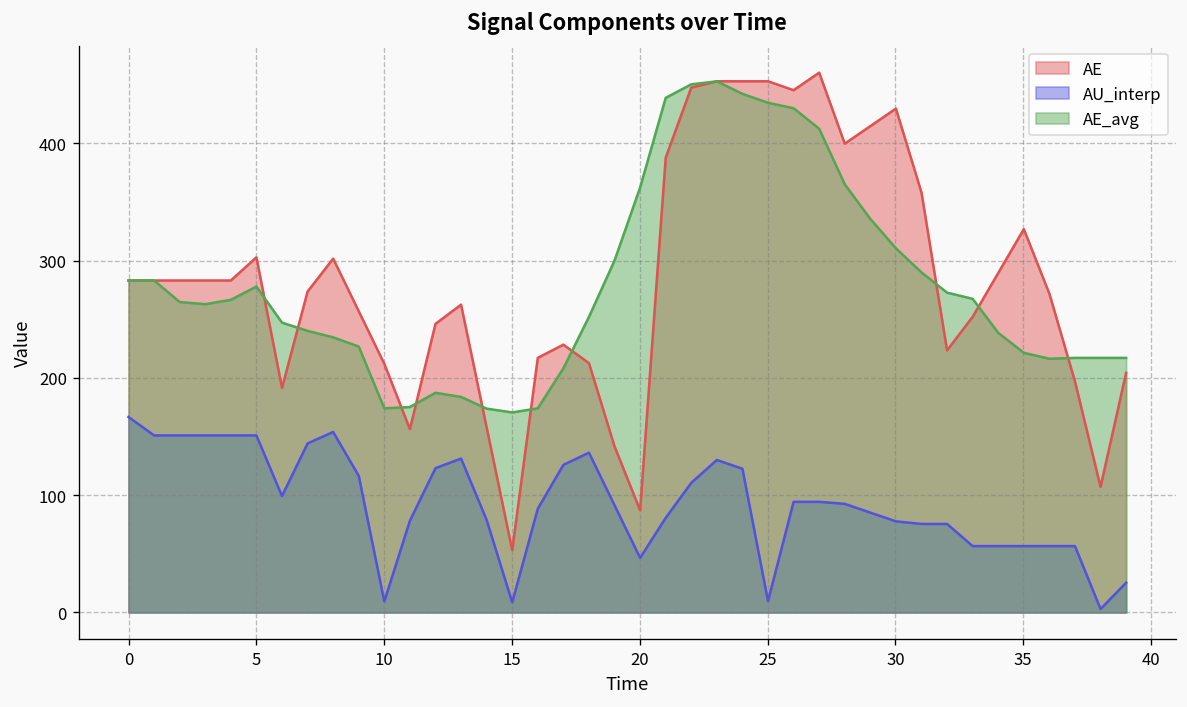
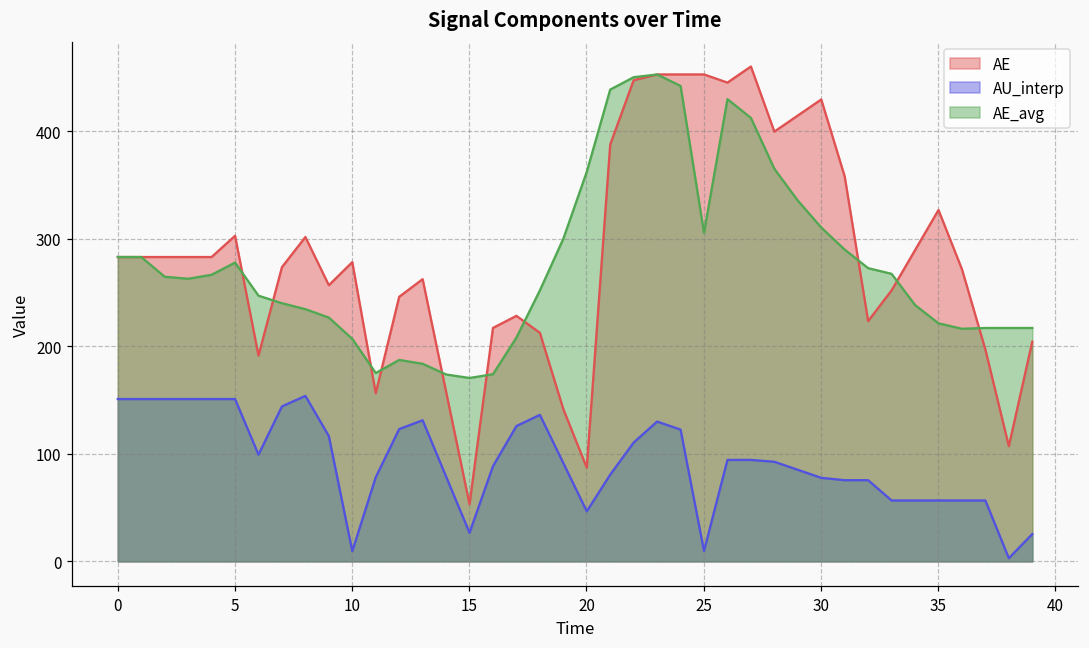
AU_interp, 0: 170 -> 150
AE, 10: 210 -> 280
AE_avg, 10: 170 -> 210
AU_interp, 15: 10 -> 30
AE_avg, 25: 430 -> 310
